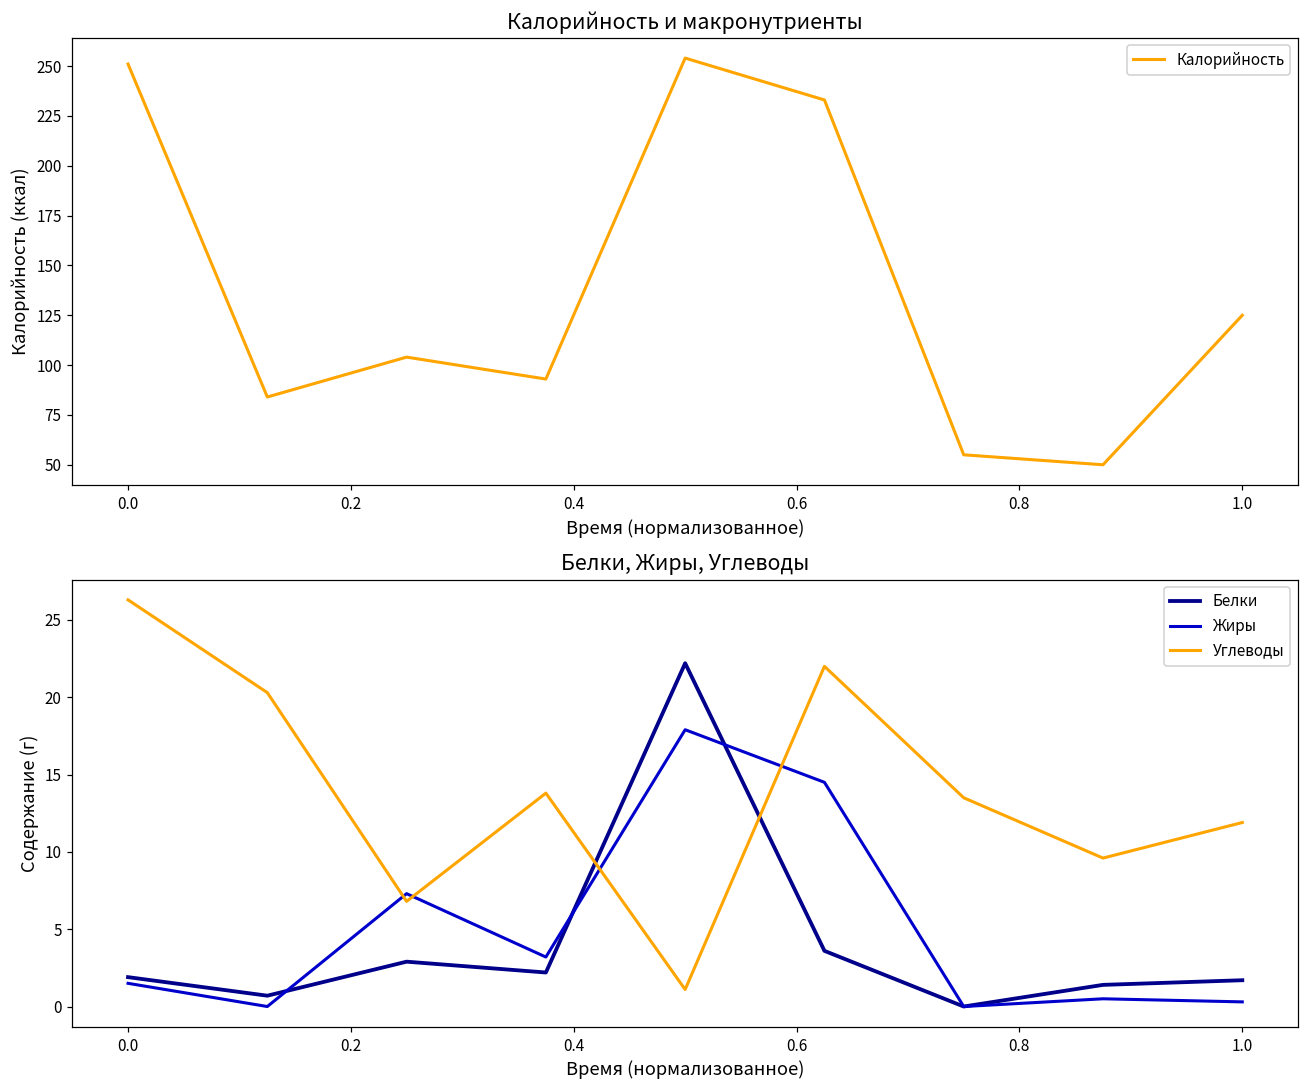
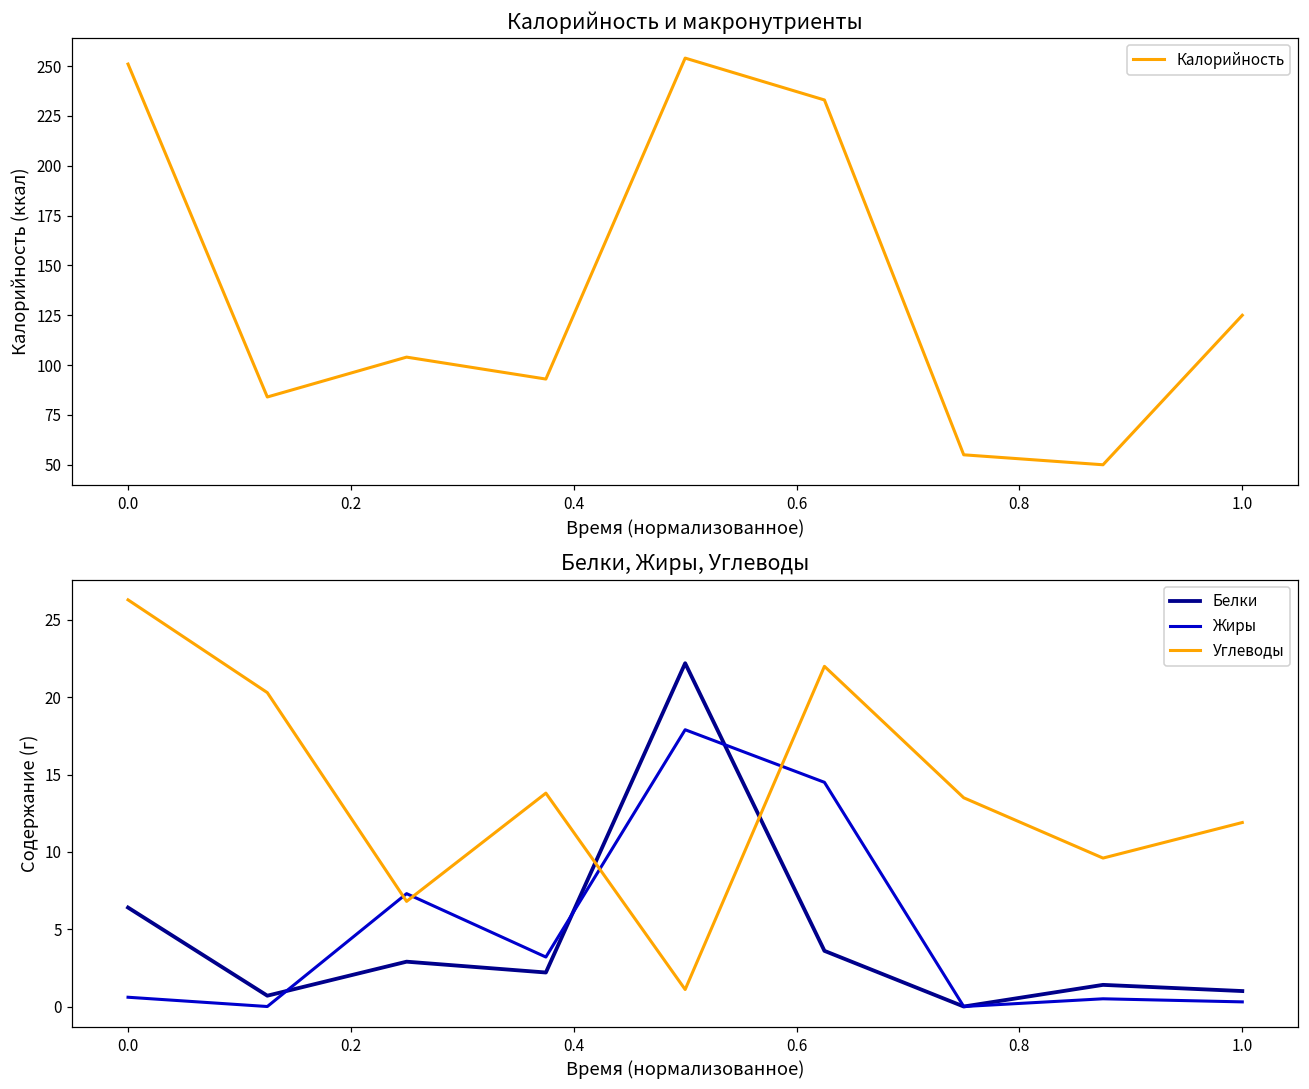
Белки, Жиры, Углеводы, Белки, 0.0: 1.9 -> 6.4
Белки, Жиры, Углеводы, Жиры, 0.0: 1.5 -> 0.6
Белки, Жиры, Углеводы, Белки, 1.0: 1.7 -> 1.0
